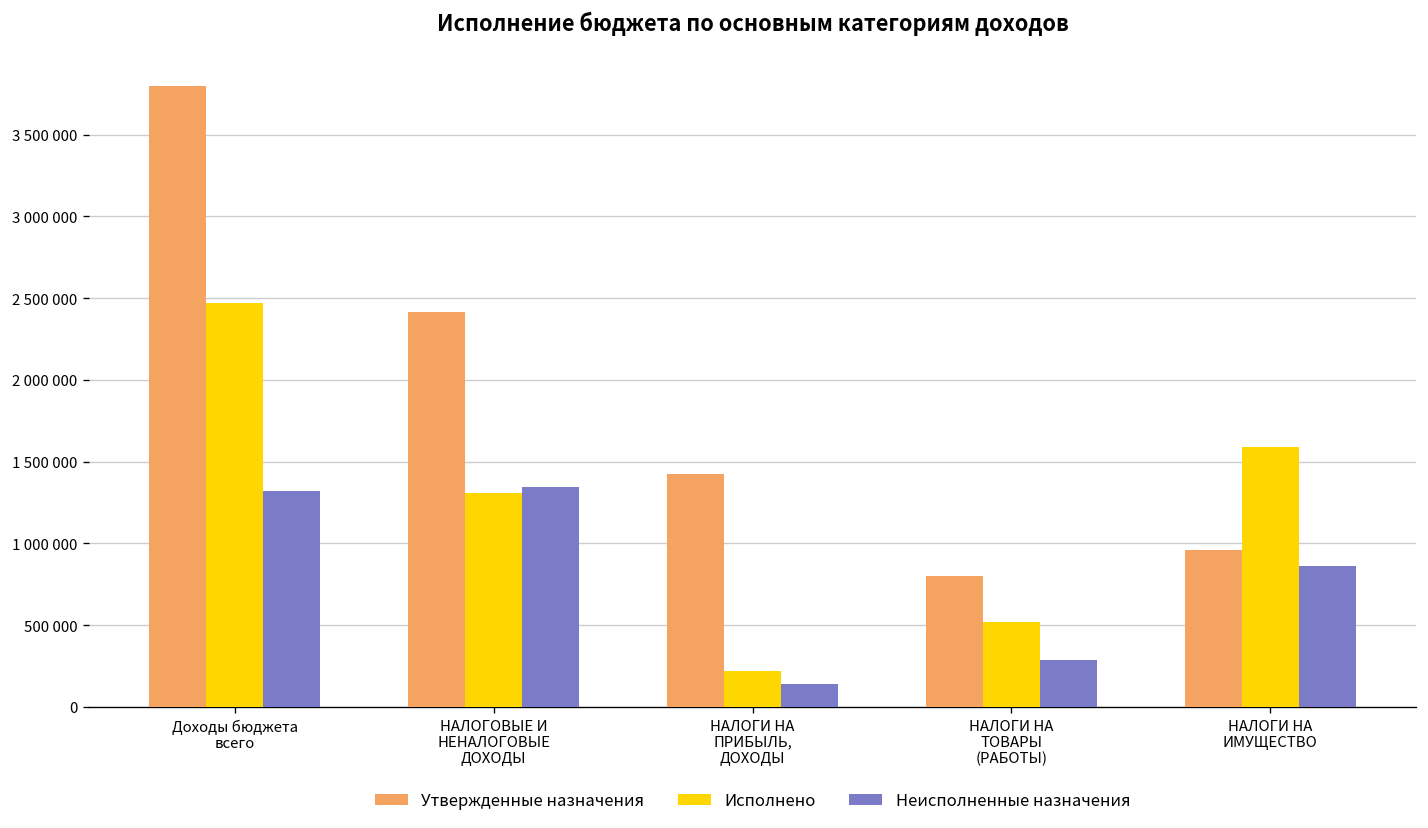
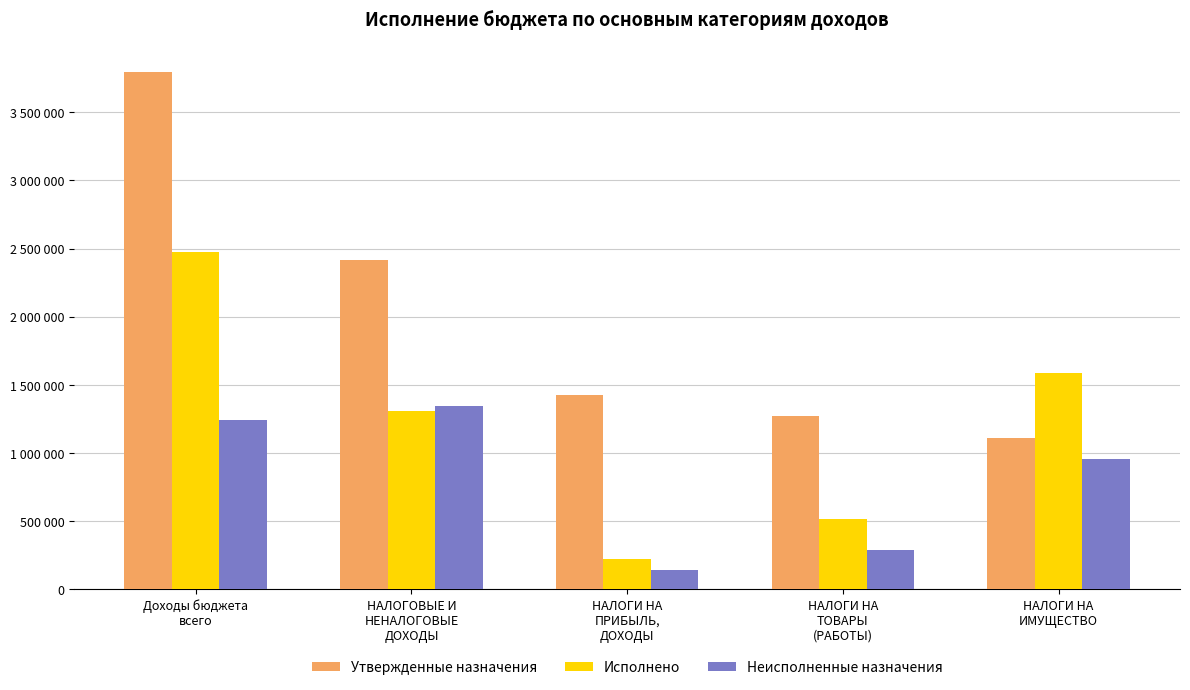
Неисполненные назначения, Доходы бюджета всего: 1320000 -> 1240000
Утвержденные назначения, НАЛОГИ НА ТОВАРЫ (РАБОТЫ): 800000 -> 1270000
Утвержденные назначения, НАЛОГИ НА ИМУЩЕСТВО: 960000 -> 1110000
Неисполненные назначения, НАЛОГИ НА ИМУЩЕСТВО: 860000 -> 960000
